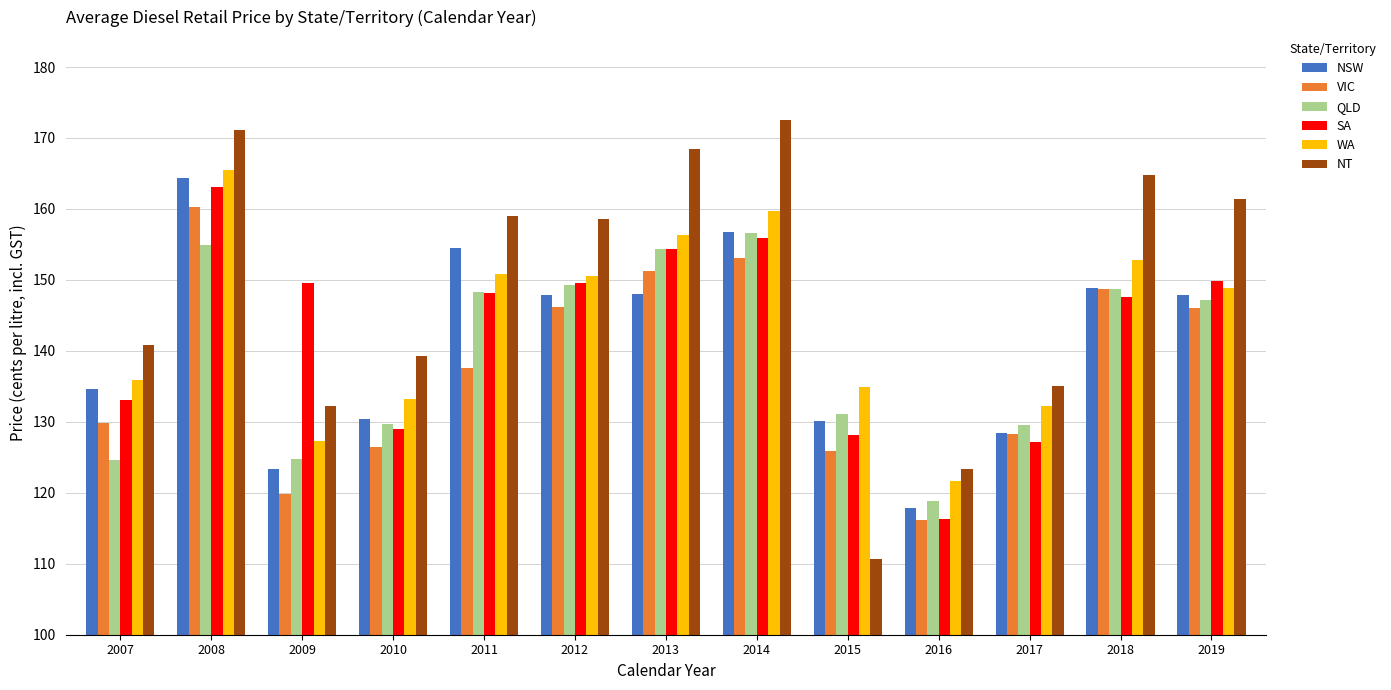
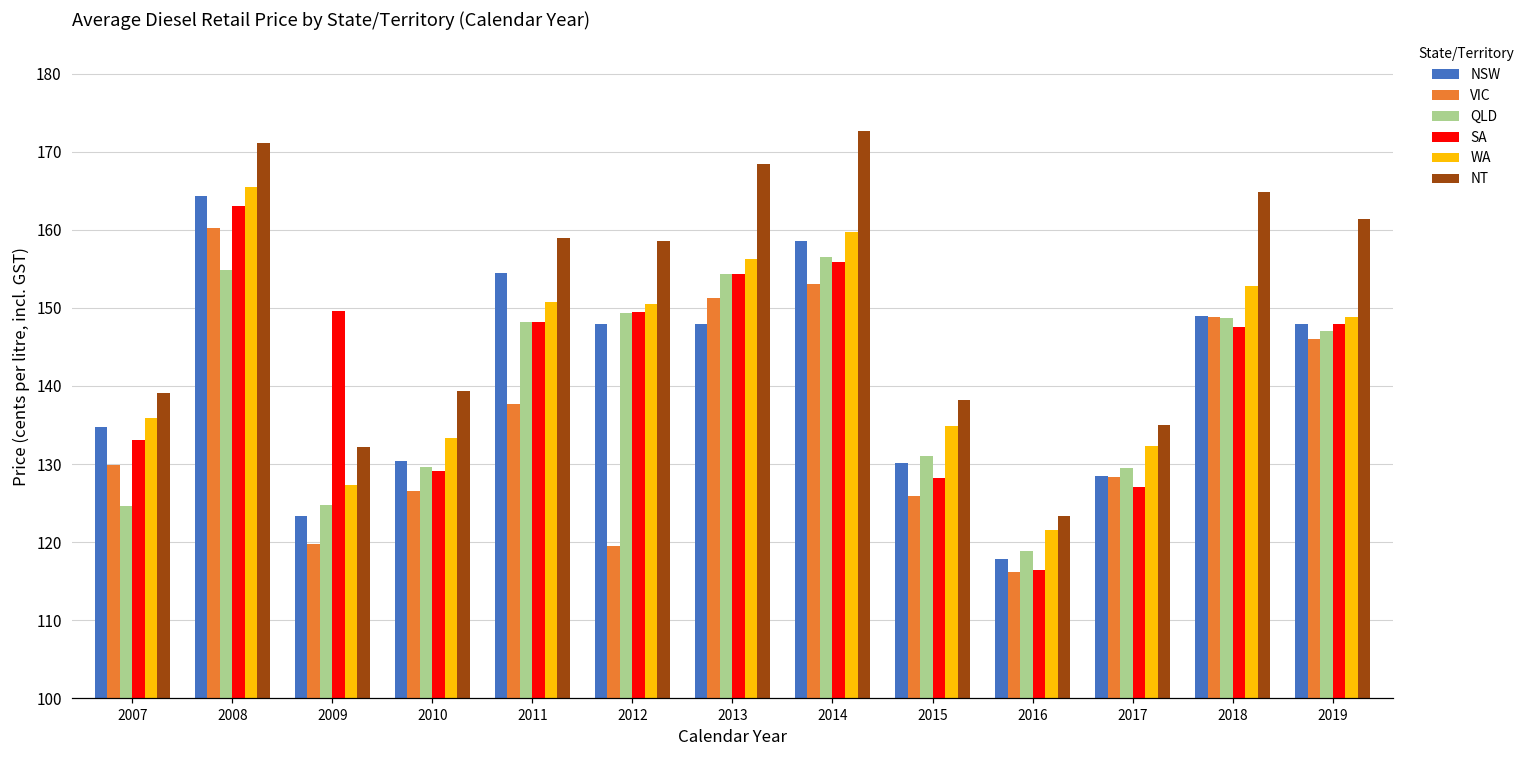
NT, 2007: 141 -> 139
VIC, 2012: 146 -> 119
NSW, 2014: 157 -> 159
NT, 2015: 111 -> 138
SA, 2019: 150 -> 148
